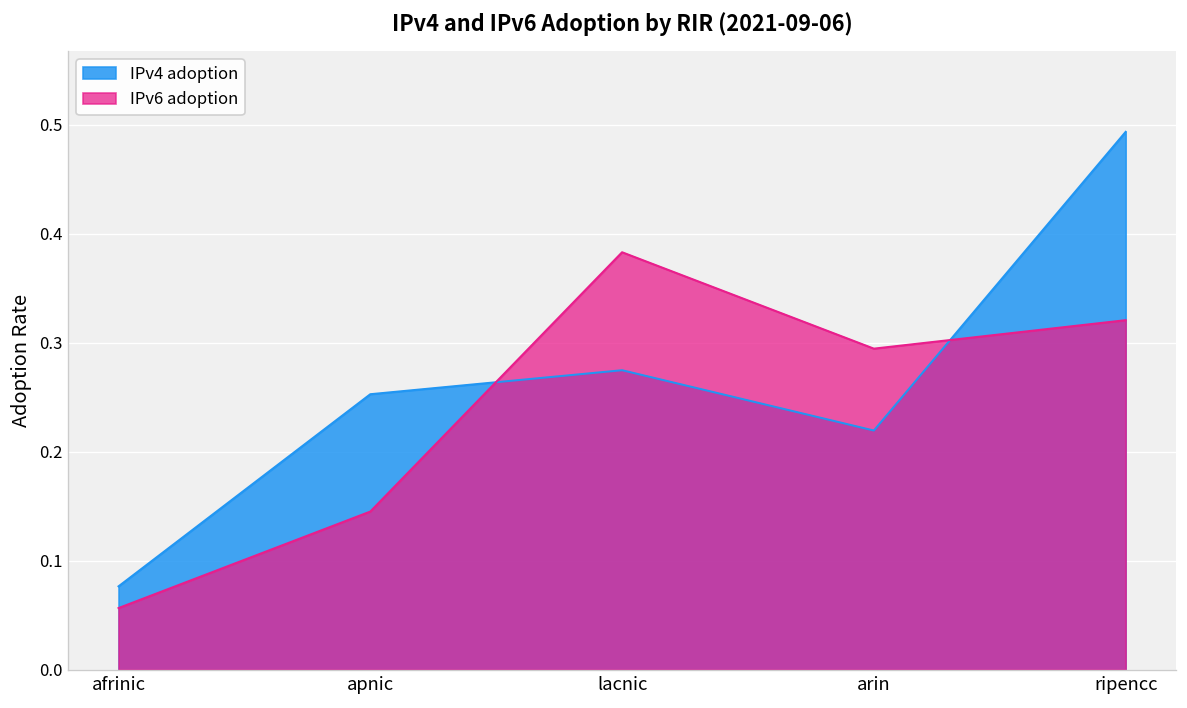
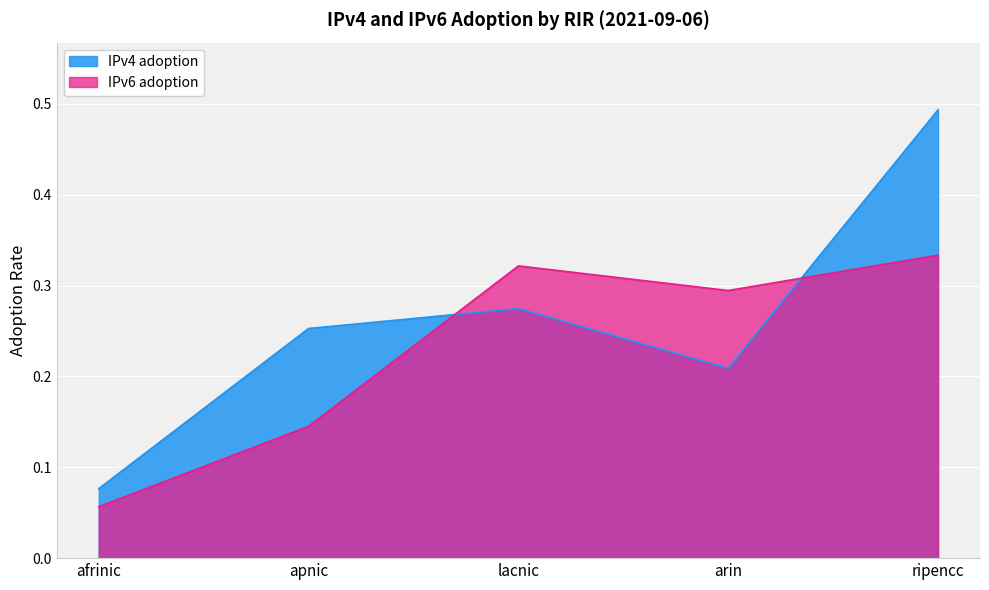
IPv6 adoption, lacnic: 0.38 -> 0.32
IPv4 adoption, arin: 0.22 -> 0.21
IPv6 adoption, ripencc: 0.32 -> 0.33
